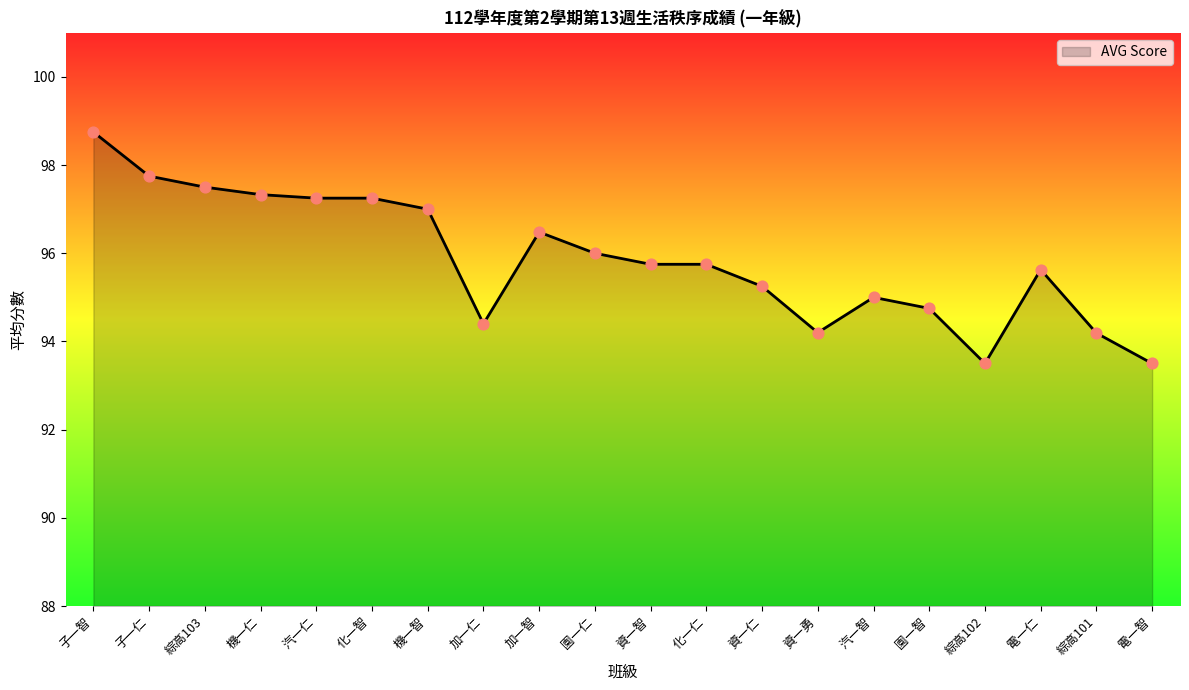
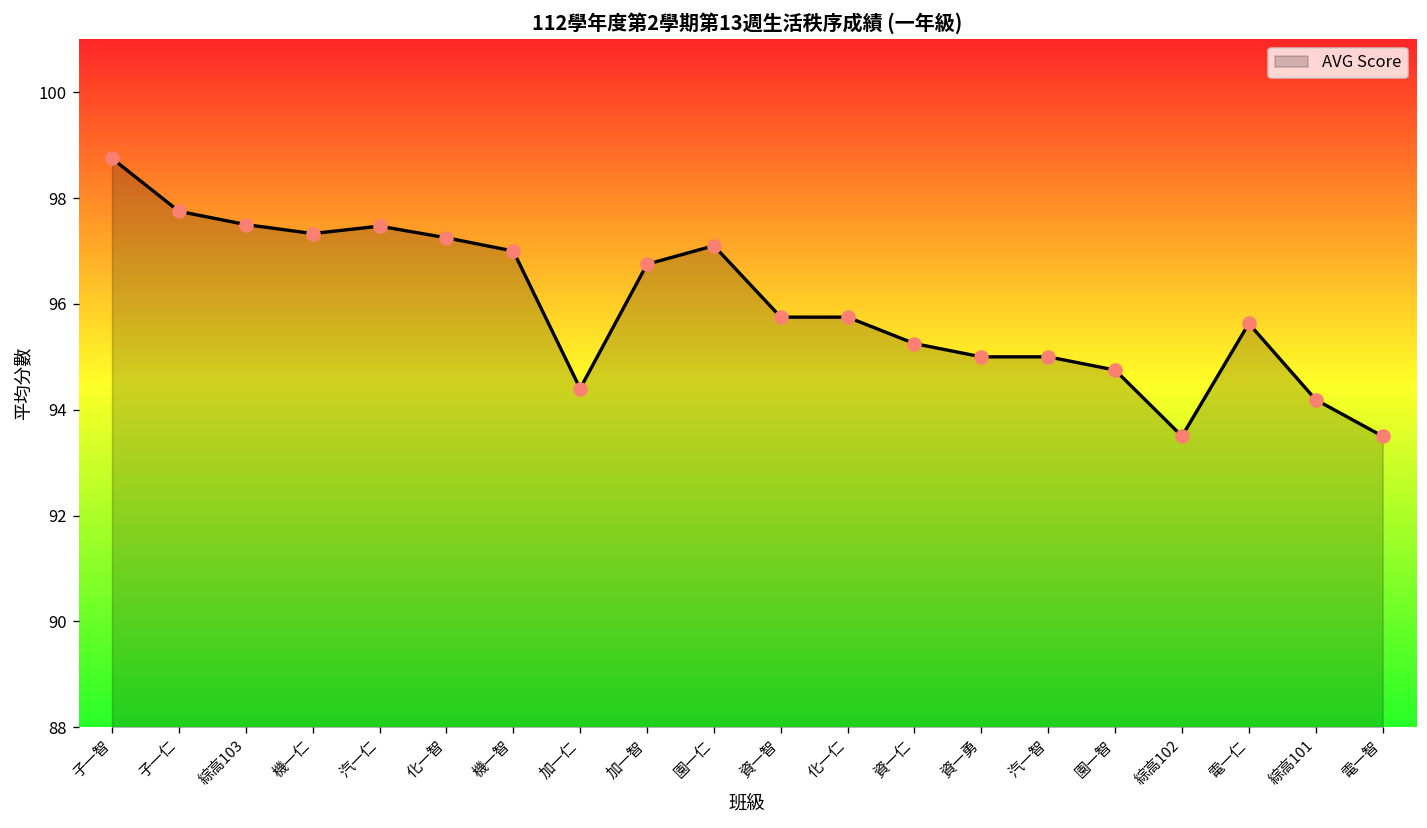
汽一仁: 97.3 -> 97.5
加一智: 96.5 -> 96.8
園一仁: 96.0 -> 97.1
資一勇: 94.2 -> 95.0
